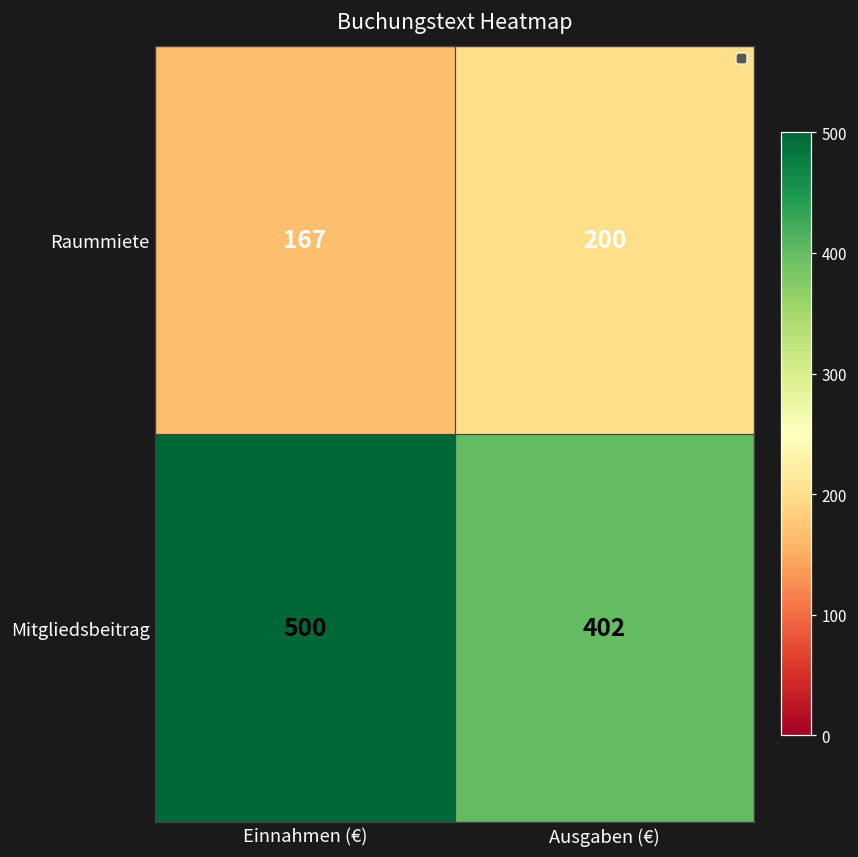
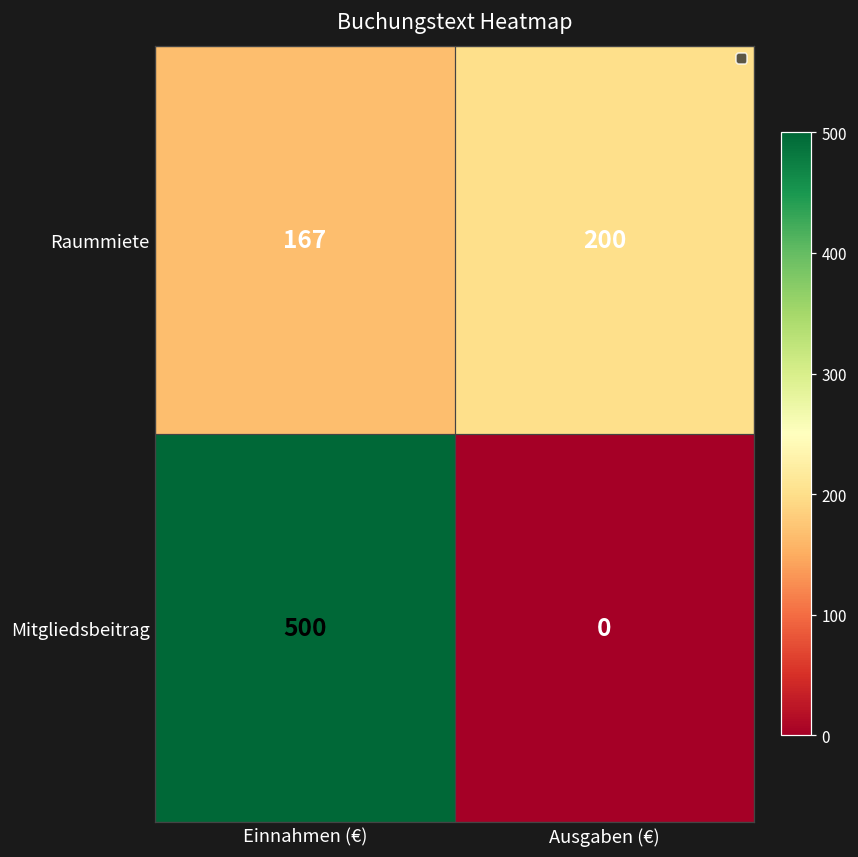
Mitgliedsbeitrag, Ausgaben (€): 402 -> 0
